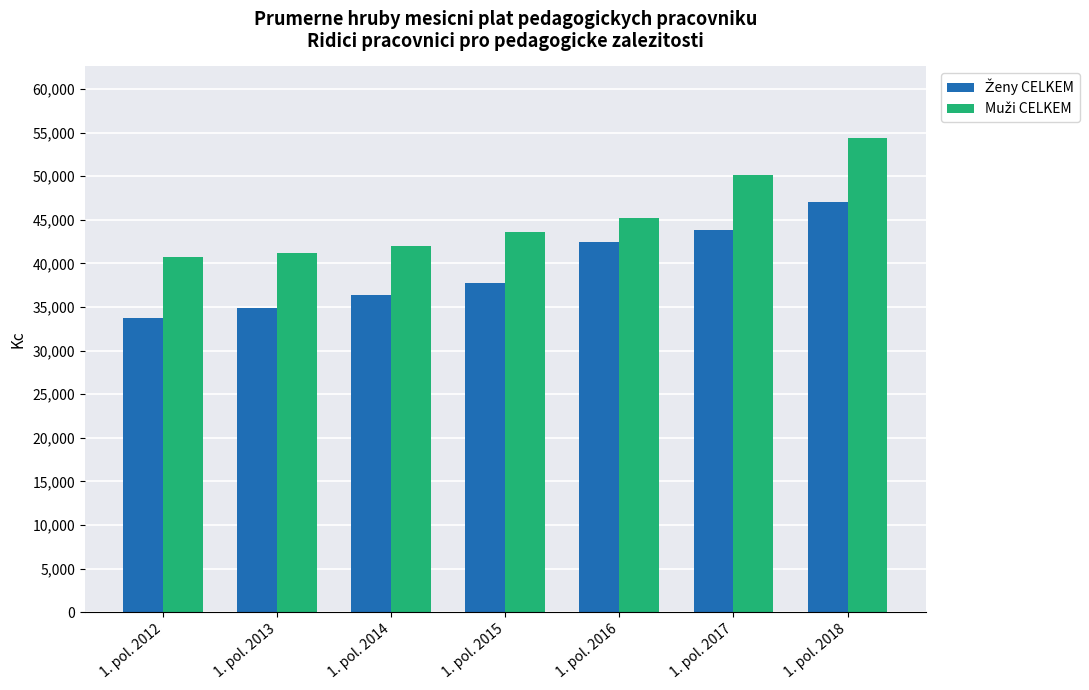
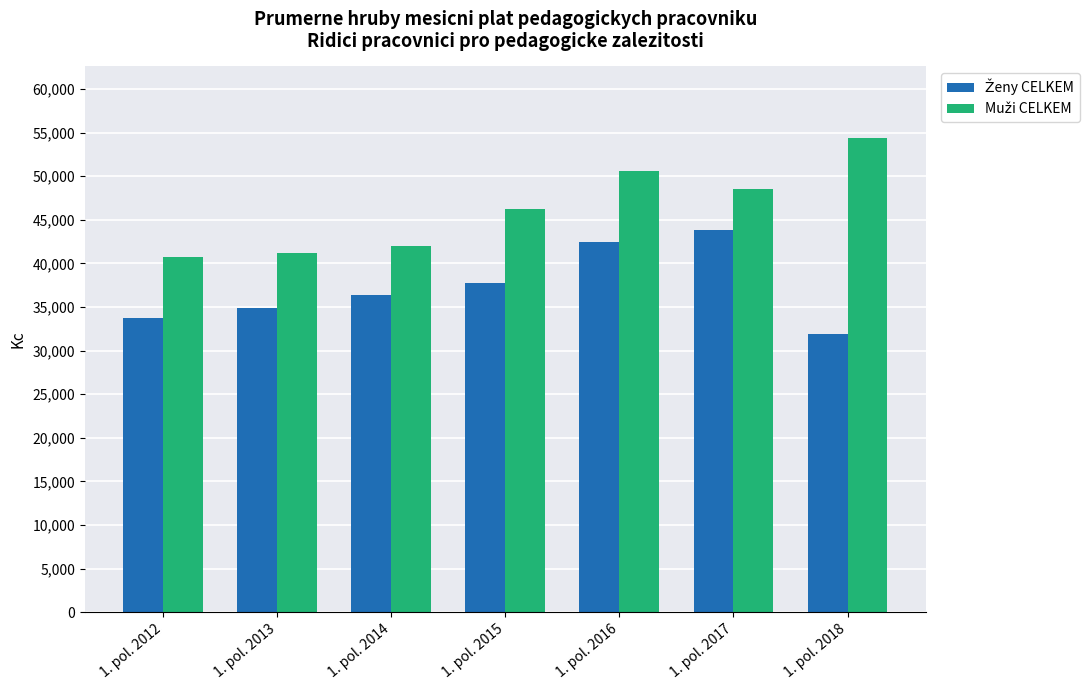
Muži CELKEM, 1. pol. 2015: 44,000 -> 46,000
Muži CELKEM, 1. pol. 2016: 45,000 -> 51,000
Muži CELKEM, 1. pol. 2017: 50,000 -> 49,000
Ženy CELKEM, 1. pol. 2018: 47,000 -> 32,000
